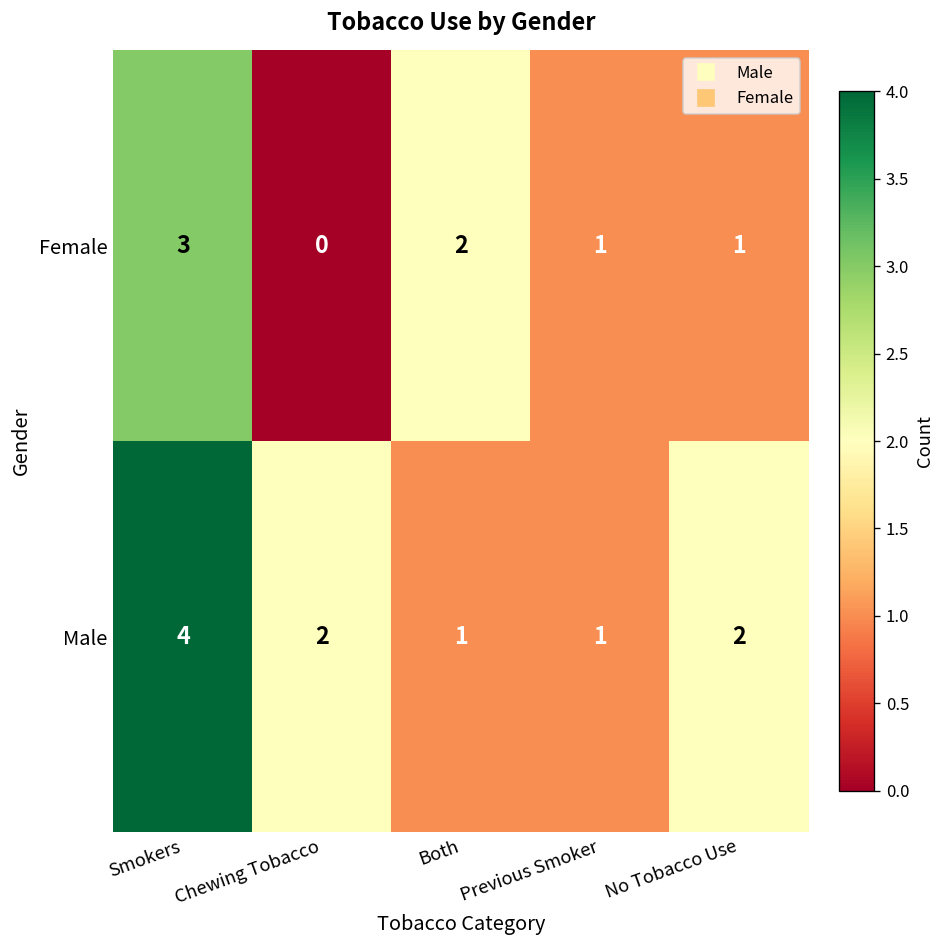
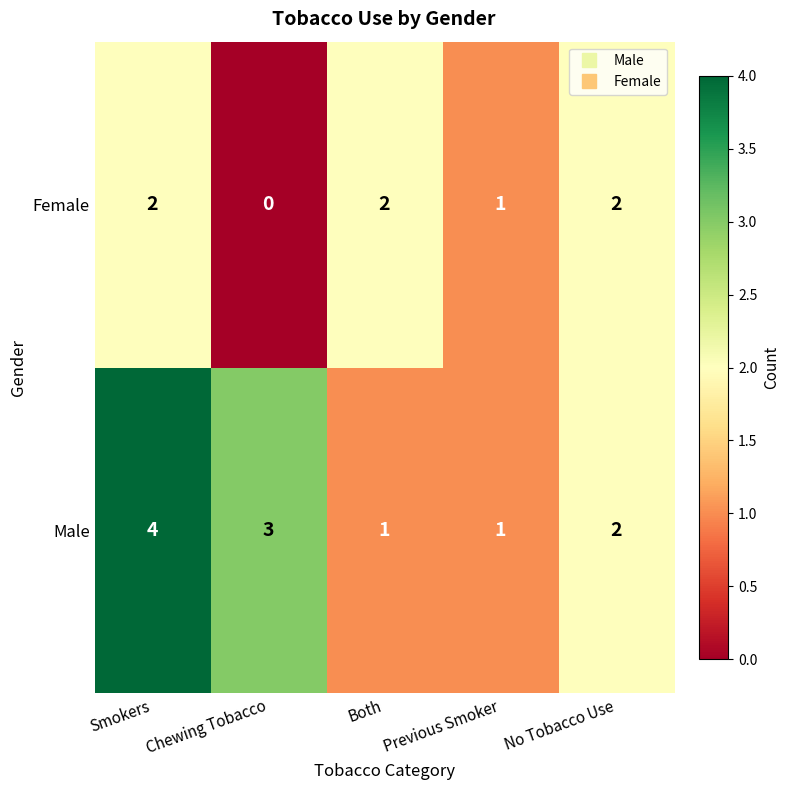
Female, Smokers: 3 -> 2
Female, No Tobacco Use: 1 -> 2
Male, Chewing Tobacco: 2 -> 3
